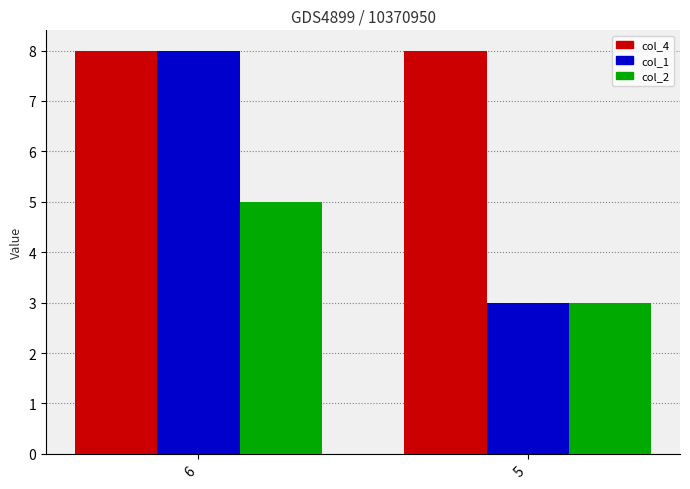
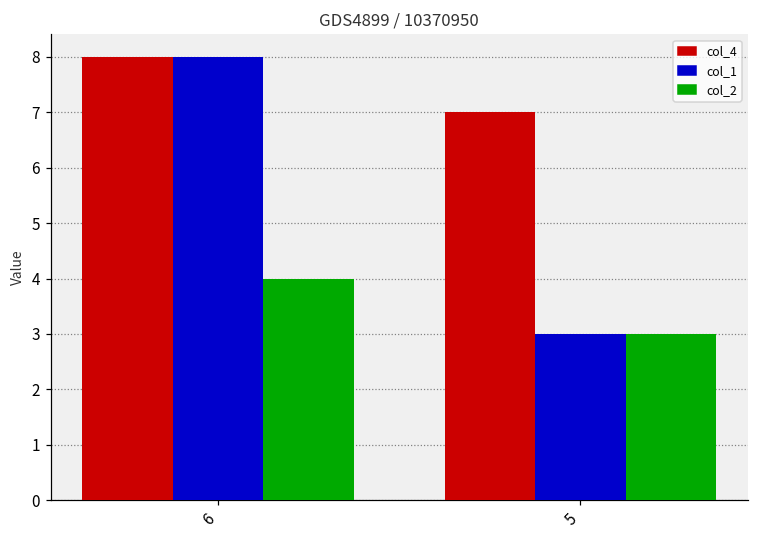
col_2, 6: 5 -> 4
col_4, 5: 8 -> 7
